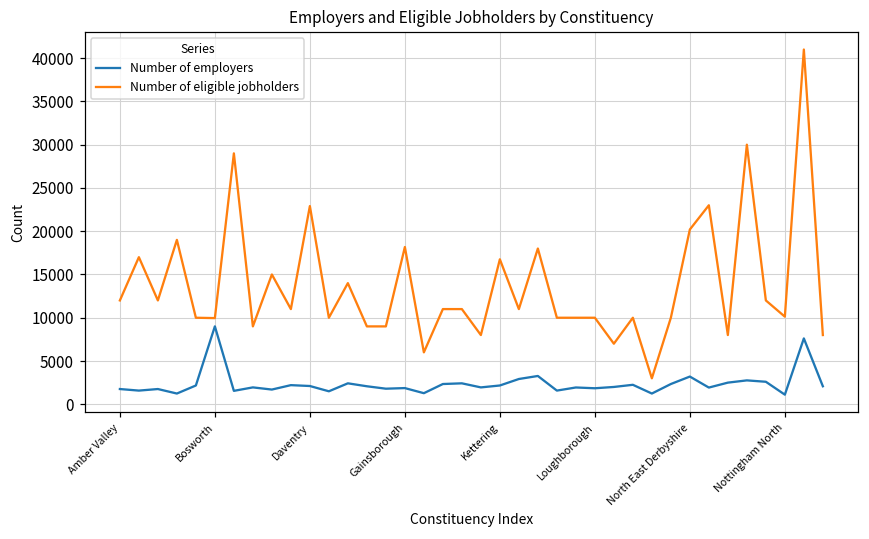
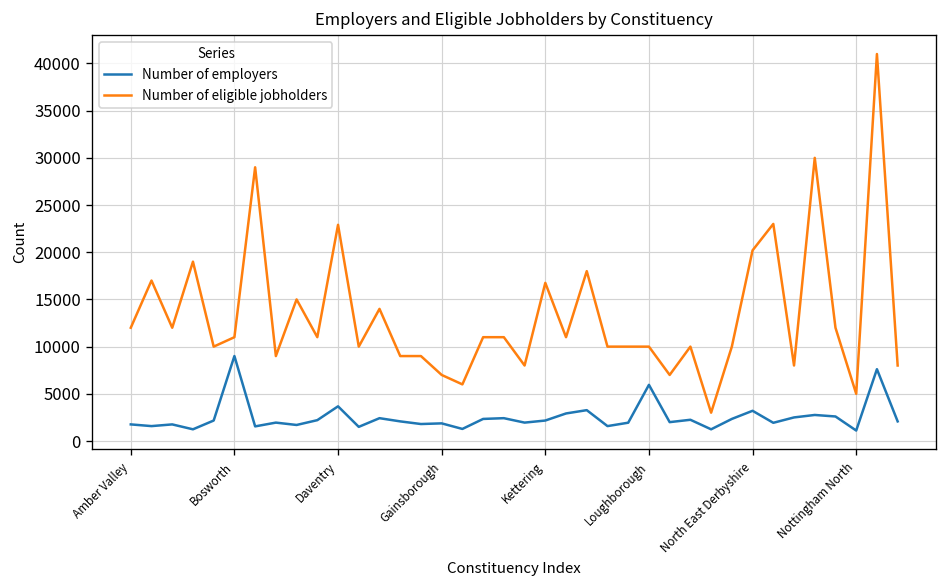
Number of eligible jobholders, Bosworth: 10000 -> 11000
Number of employers, Daventry: 2000 -> 4000
Number of eligible jobholders, Gainsborough: 18000 -> 7000
Number of employers, Loughborough: 2000 -> 6000
Number of eligible jobholders, Nottingham North: 10000 -> 5000
